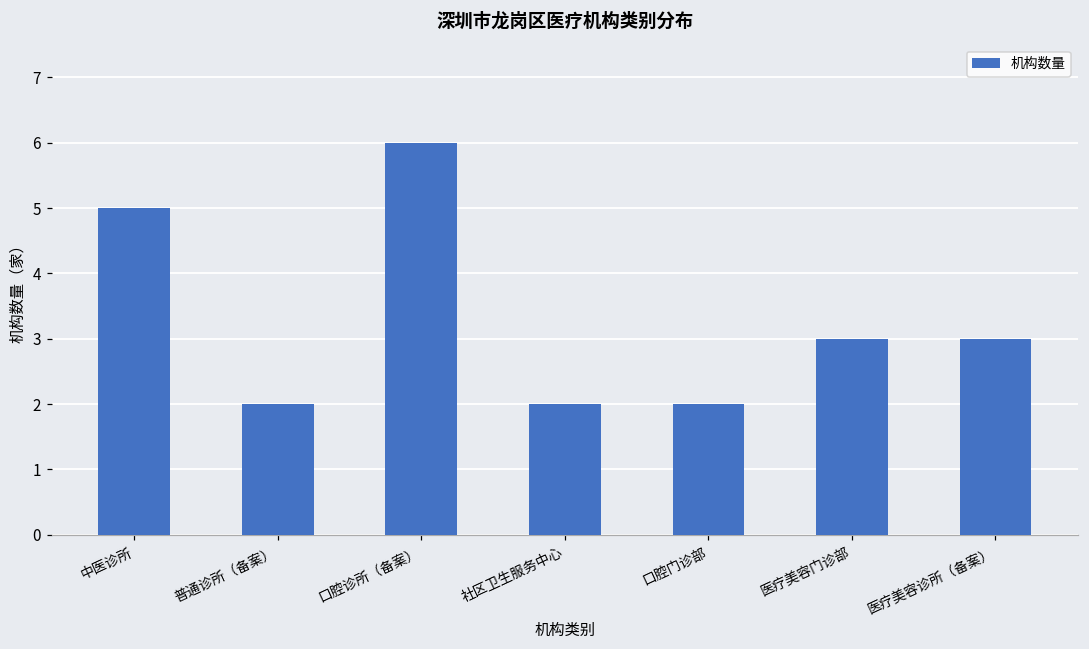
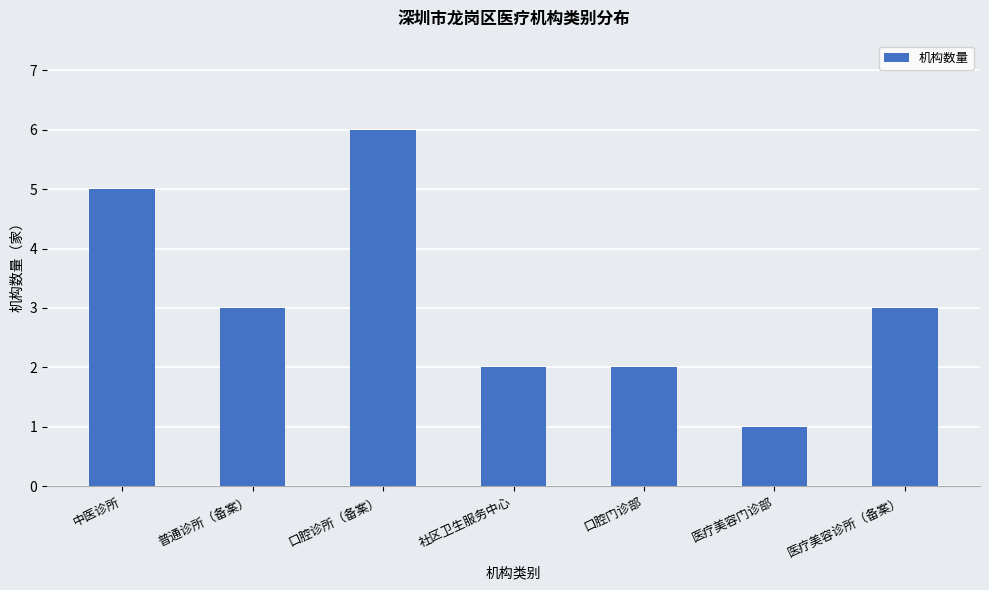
普通诊所（备案）: 2 -> 3
医疗美容门诊部: 3 -> 1
